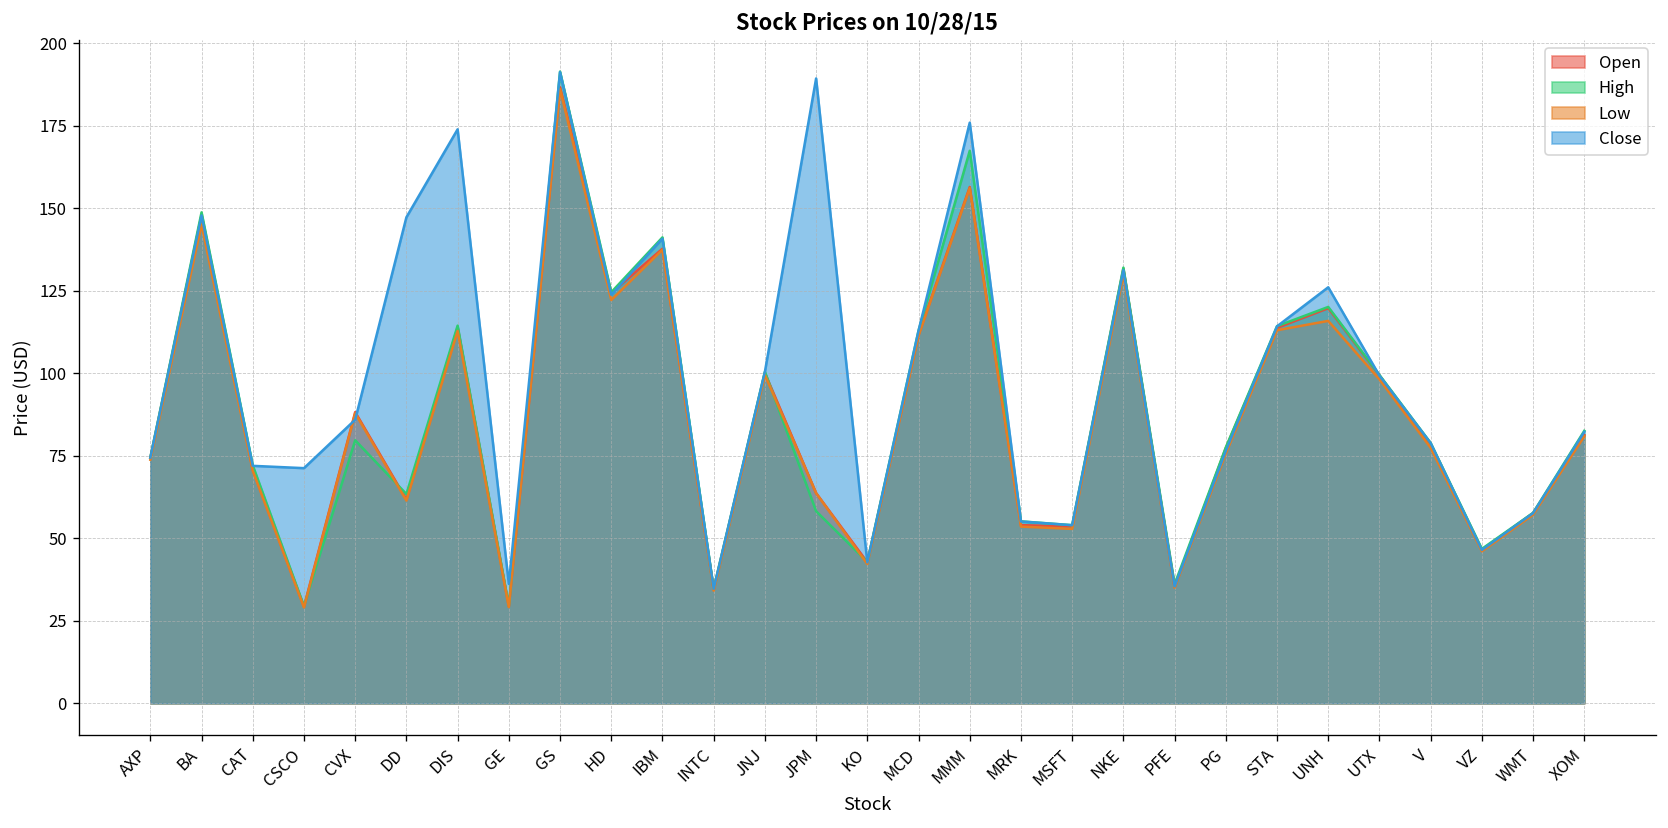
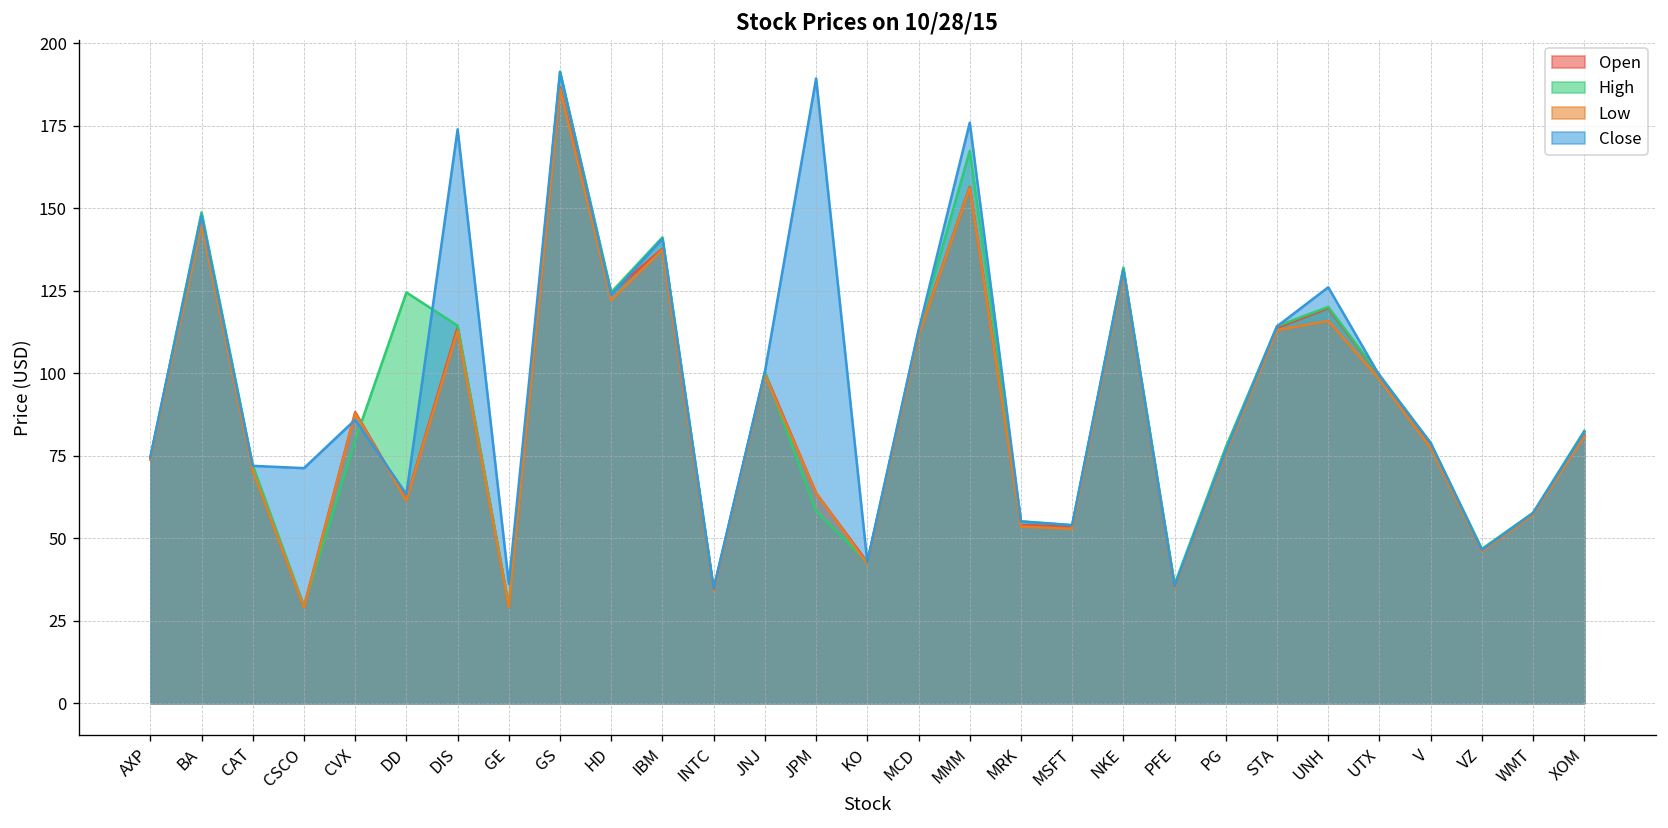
High, DD: 63 -> 125
Close, DD: 147 -> 63
